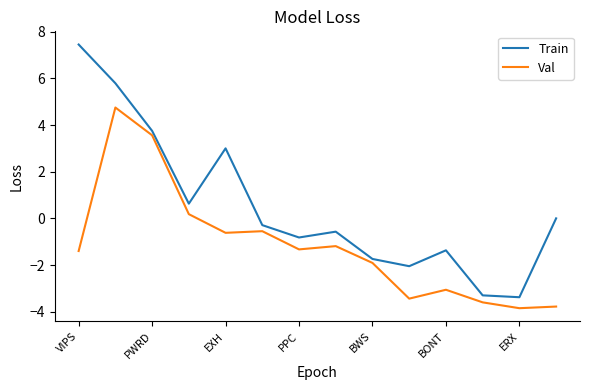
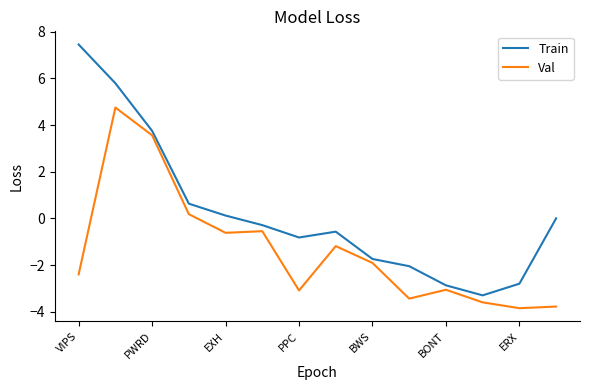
Val, VIPS: -1.4 -> -2.4
Train, EXH: 3.0 -> 0.1
Val, PPC: -1.3 -> -3.1
Train, BONT: -1.4 -> -2.9
Train, ERX: -3.4 -> -2.8
